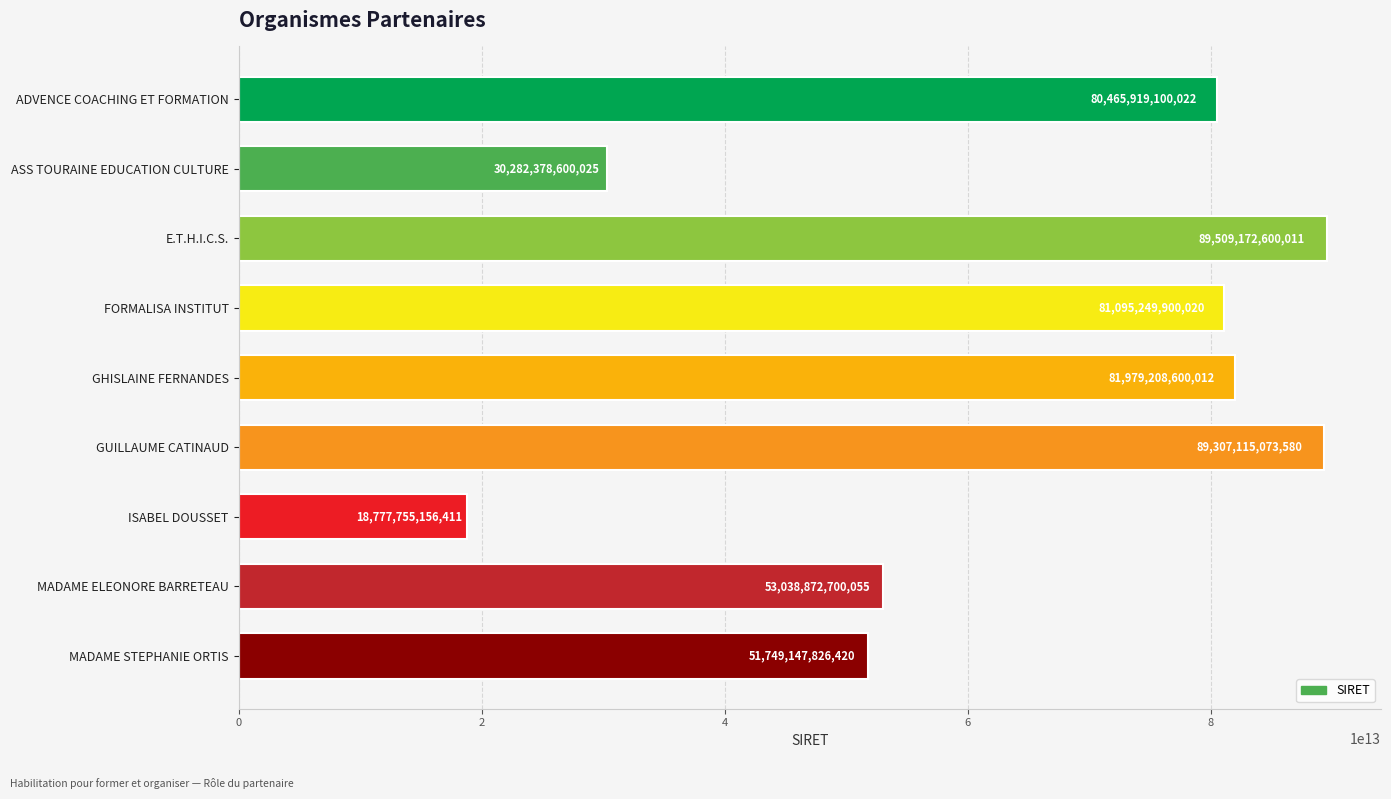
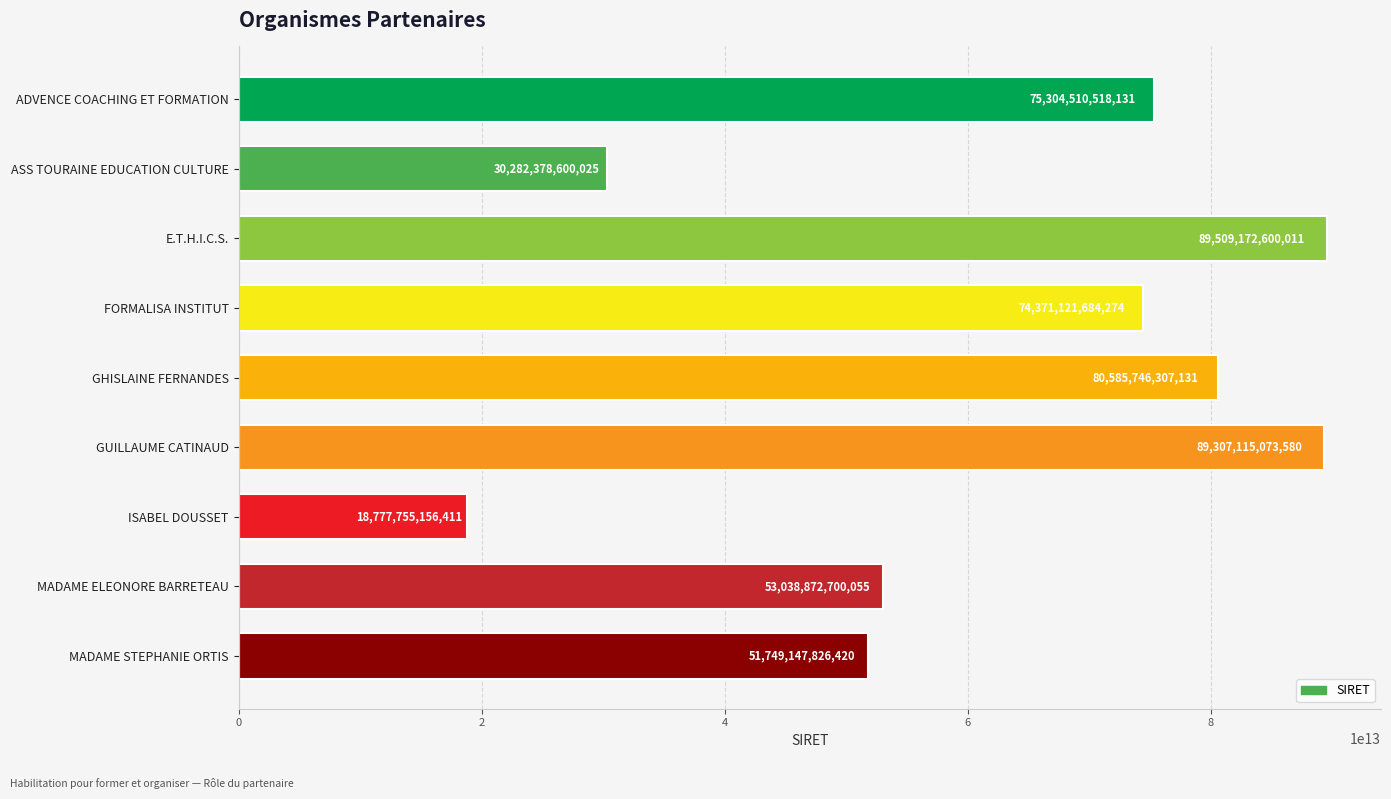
ADVENCE COACHING ET FORMATION: 80,465,919,100,022 -> 75,304,510,518,131
FORMALISA INSTITUT: 81,095,249,900,020 -> 74,371,121,684,274
GHISLAINE FERNANDES: 81,979,208,600,012 -> 80,585,746,307,131
